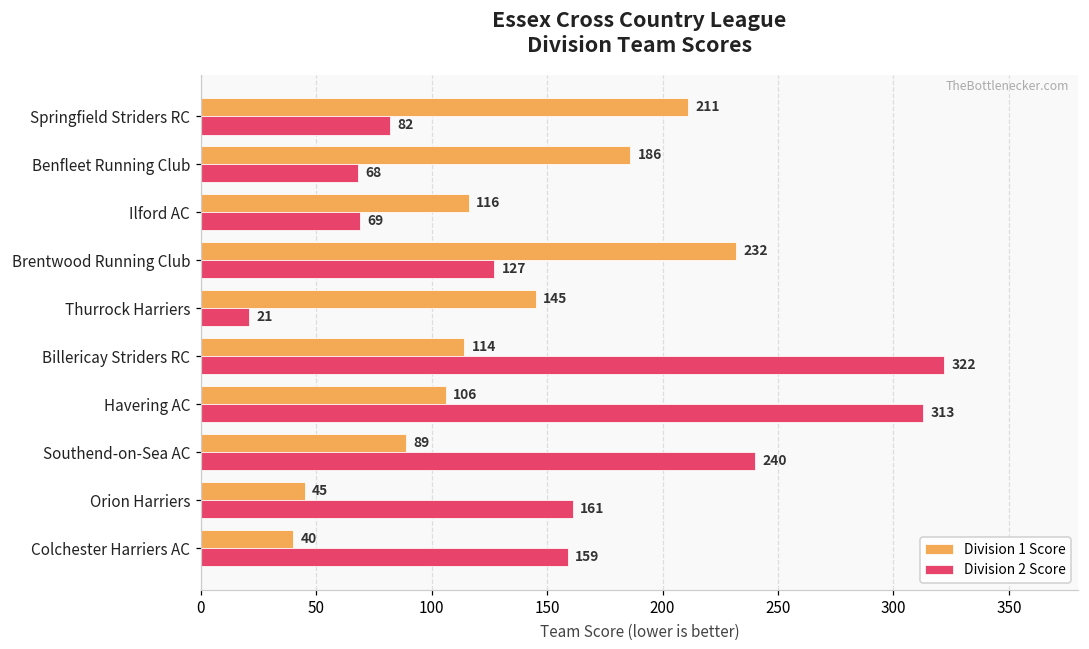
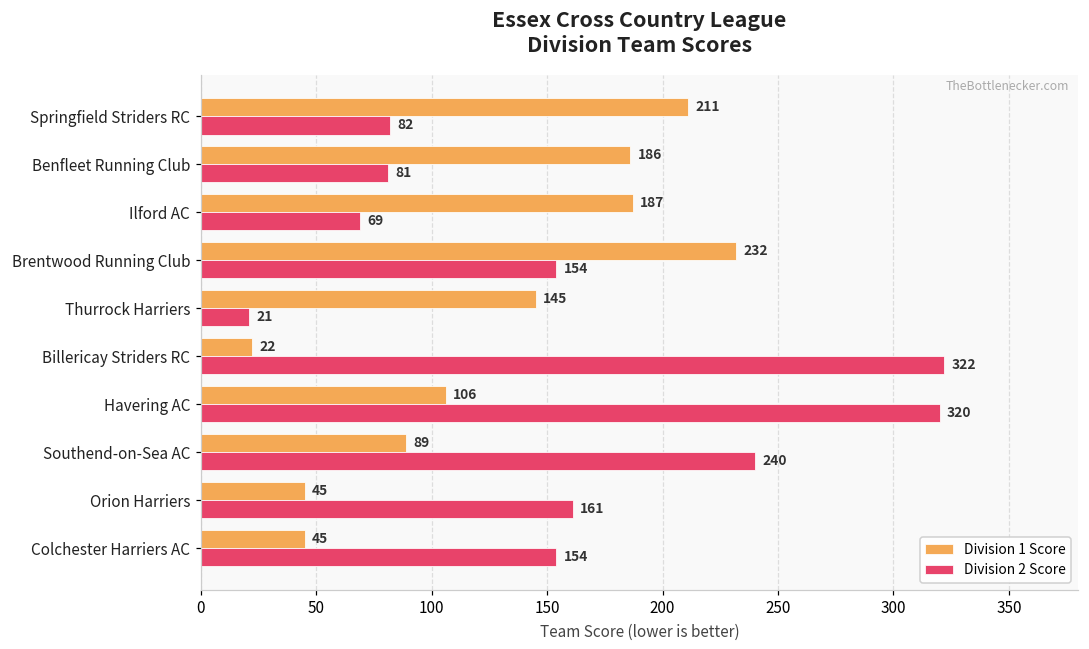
Division 2 Score, Benfleet Running Club: 68 -> 81
Division 1 Score, Ilford AC: 116 -> 187
Division 2 Score, Brentwood Running Club: 127 -> 154
Division 1 Score, Billericay Striders RC: 114 -> 22
Division 2 Score, Havering AC: 313 -> 320
Division 1 Score, Colchester Harriers AC: 40 -> 45
Division 2 Score, Colchester Harriers AC: 159 -> 154
